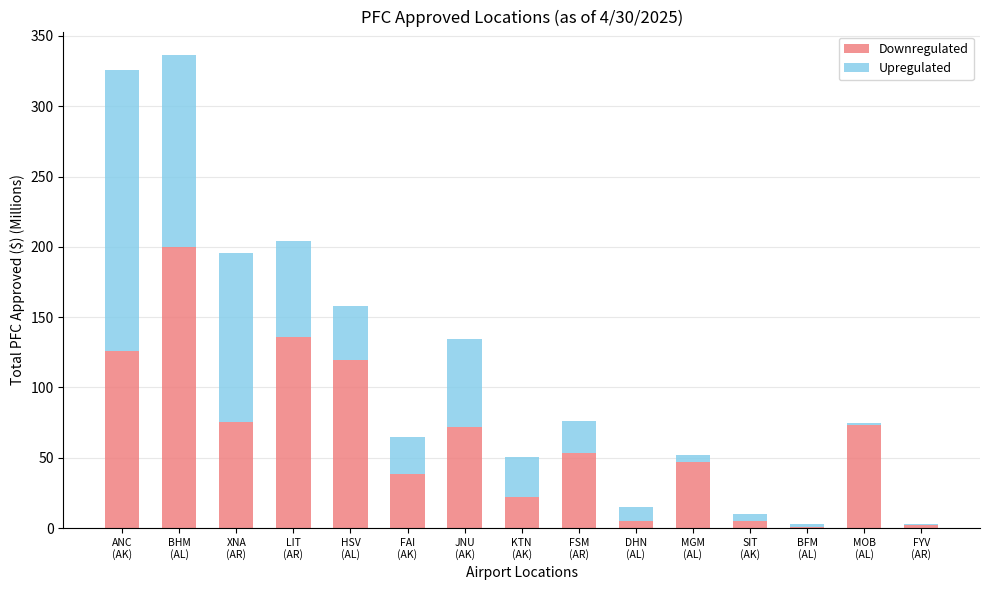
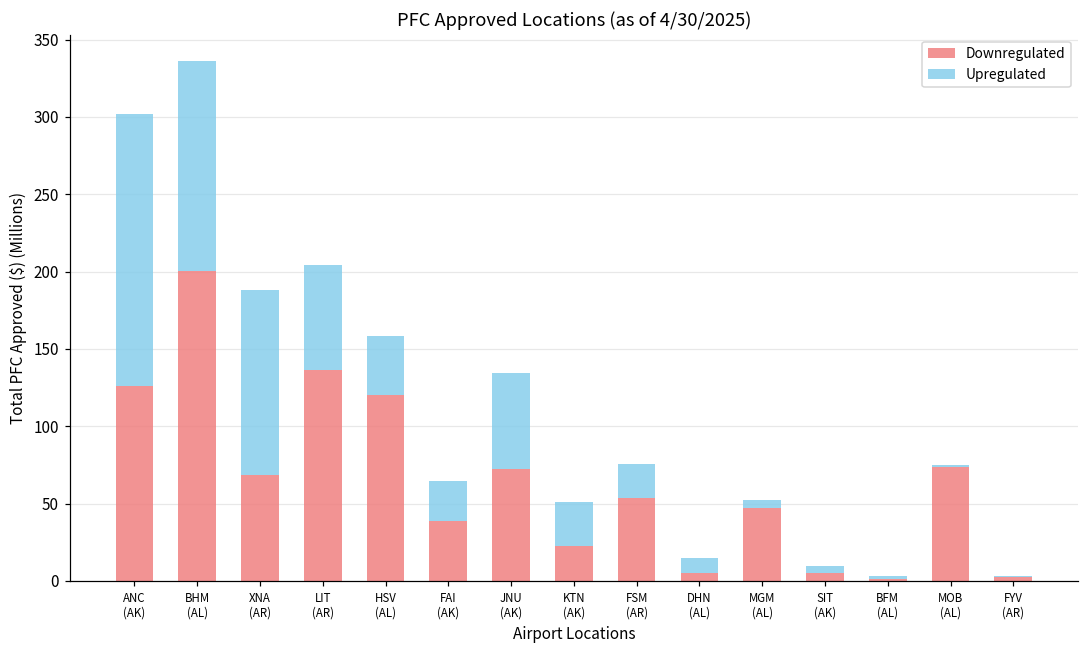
Upregulated, ANC (AK): 200 -> 176
Downregulated, XNA (AR): 75 -> 68
